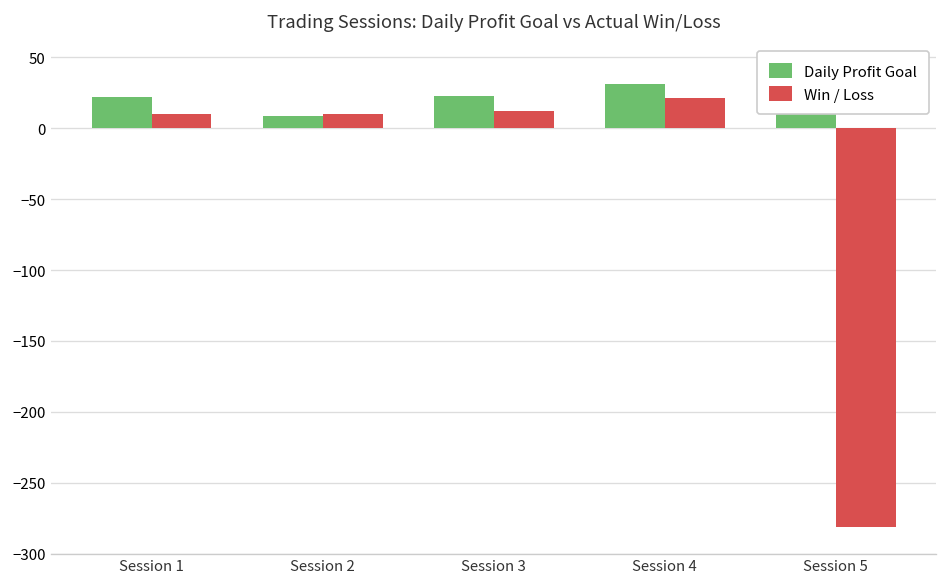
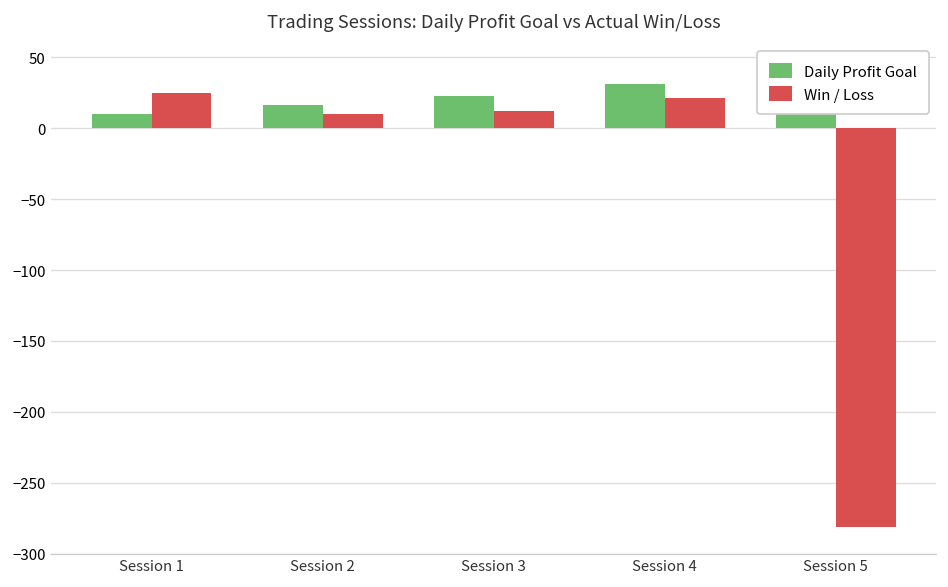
Daily Profit Goal, Session 1: 22 -> 10
Win / Loss, Session 1: 10 -> 25
Daily Profit Goal, Session 2: 9 -> 17
